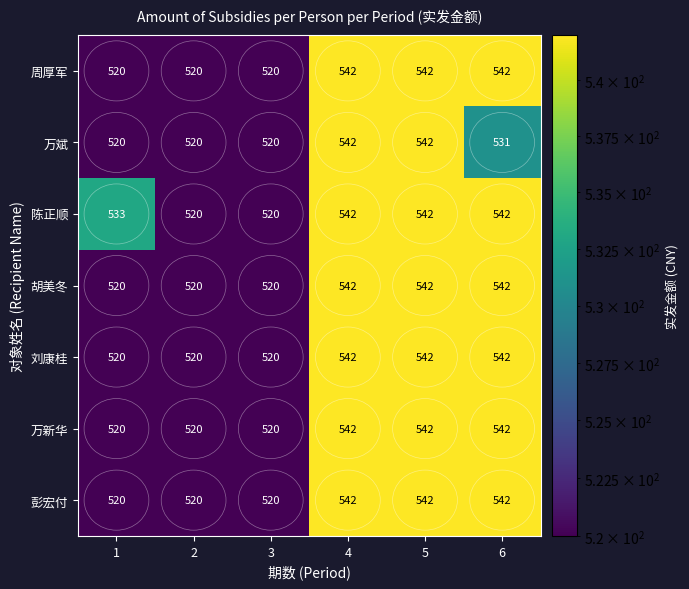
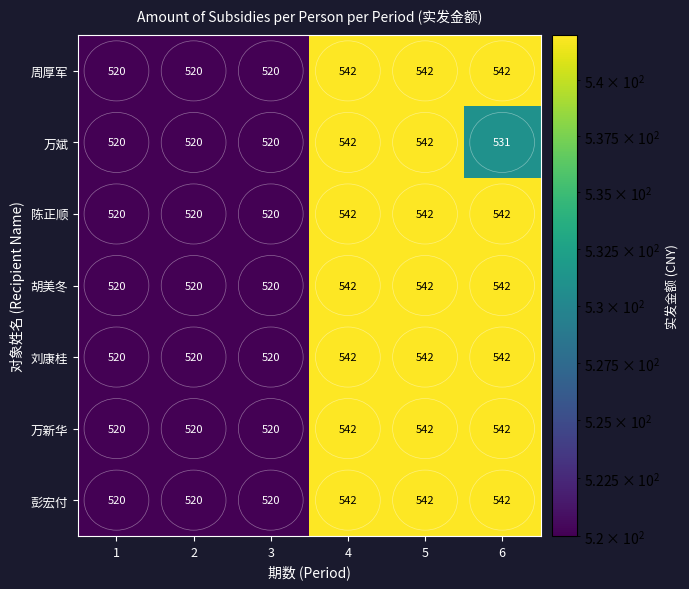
陈正顺, 1: 533 -> 520
